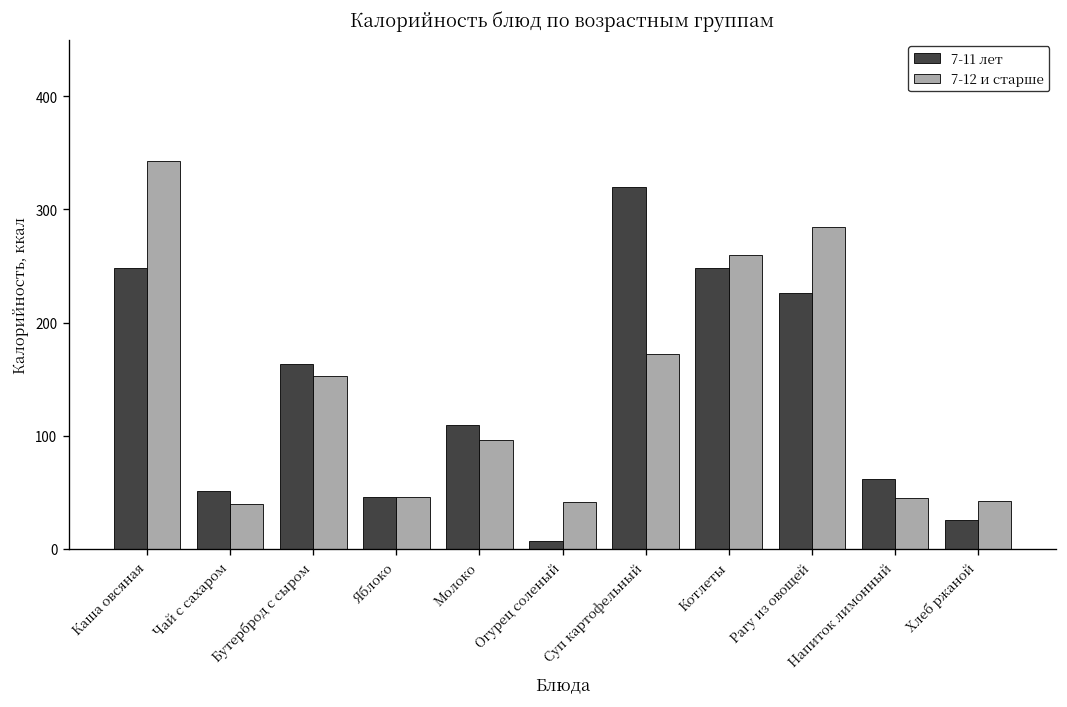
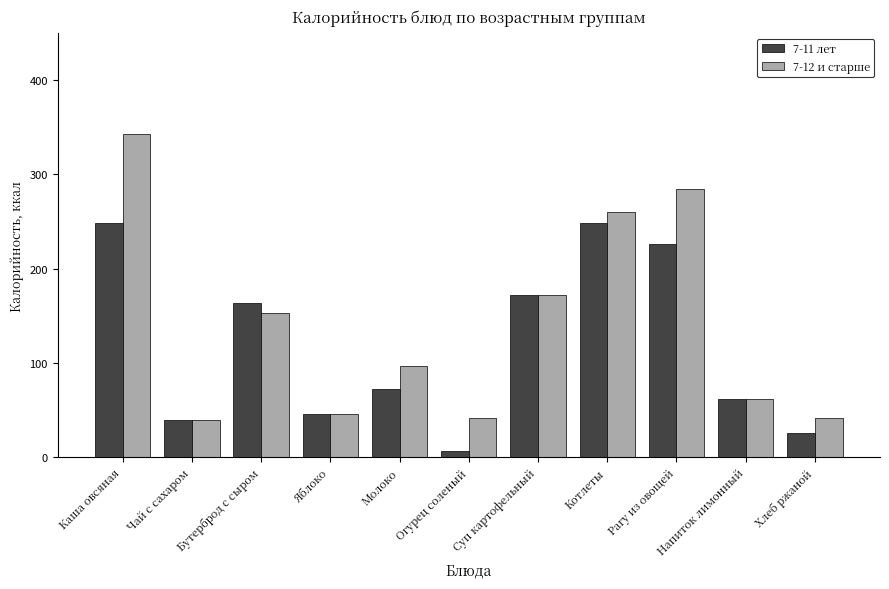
7-11 лет, Чай с сахаром: 50 -> 40
7-11 лет, Молоко: 110 -> 70
7-11 лет, Суп картофельный: 320 -> 170
7-12 и старше, Напиток лимонный: 50 -> 60
